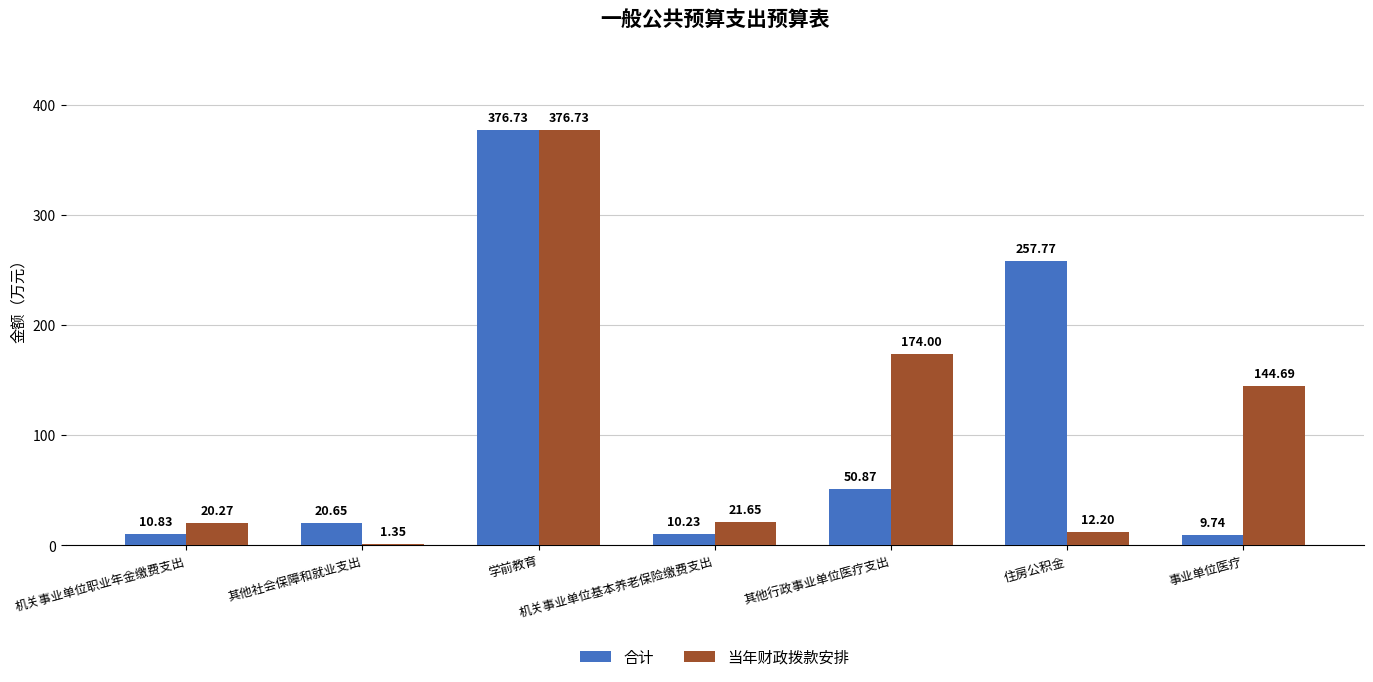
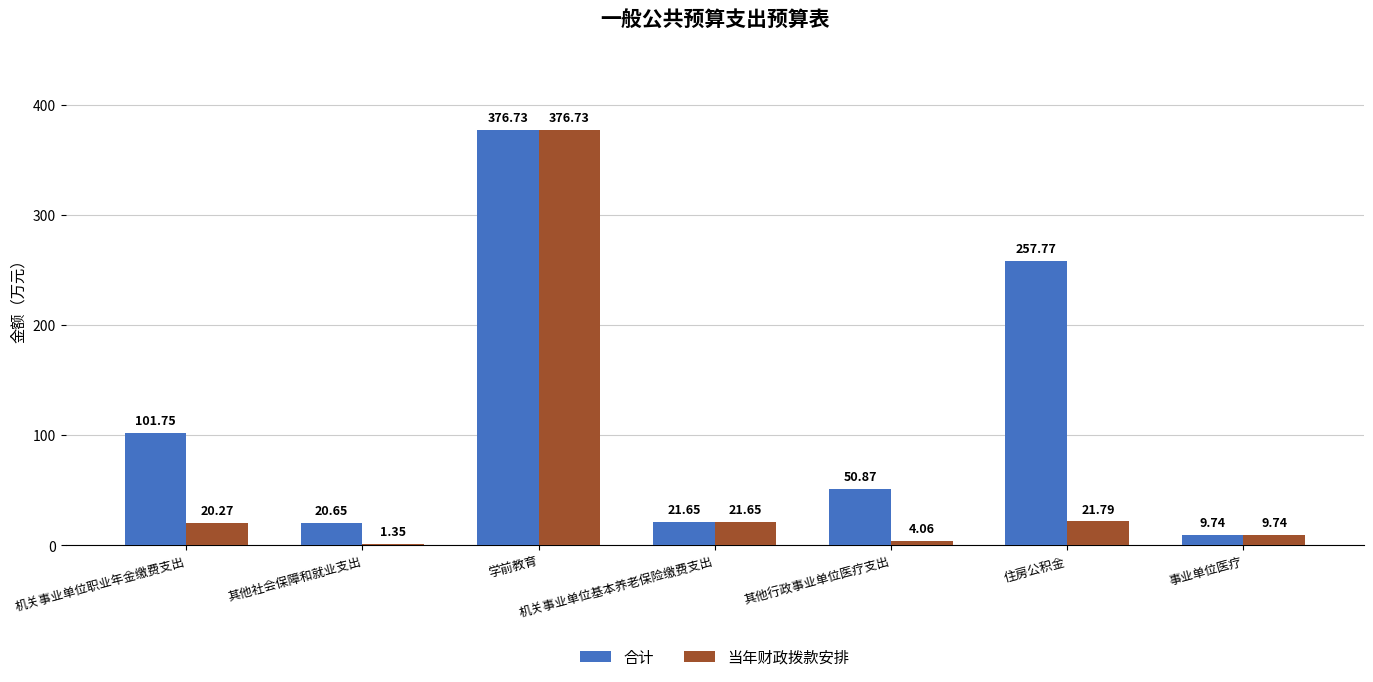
合计, 机关事业单位职业年金缴费支出: 10.83 -> 101.75
合计, 机关事业单位基本养老保险缴费支出: 10.23 -> 21.65
当年财政拨款安排, 其他行政事业单位医疗支出: 174.00 -> 4.06
当年财政拨款安排, 住房公积金: 12.20 -> 21.79
当年财政拨款安排, 事业单位医疗: 144.69 -> 9.74
